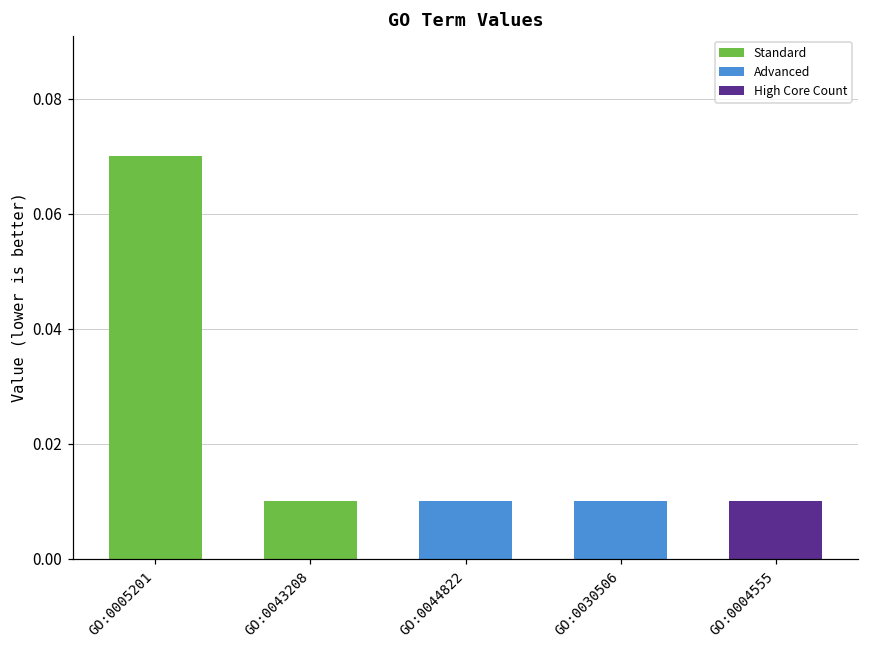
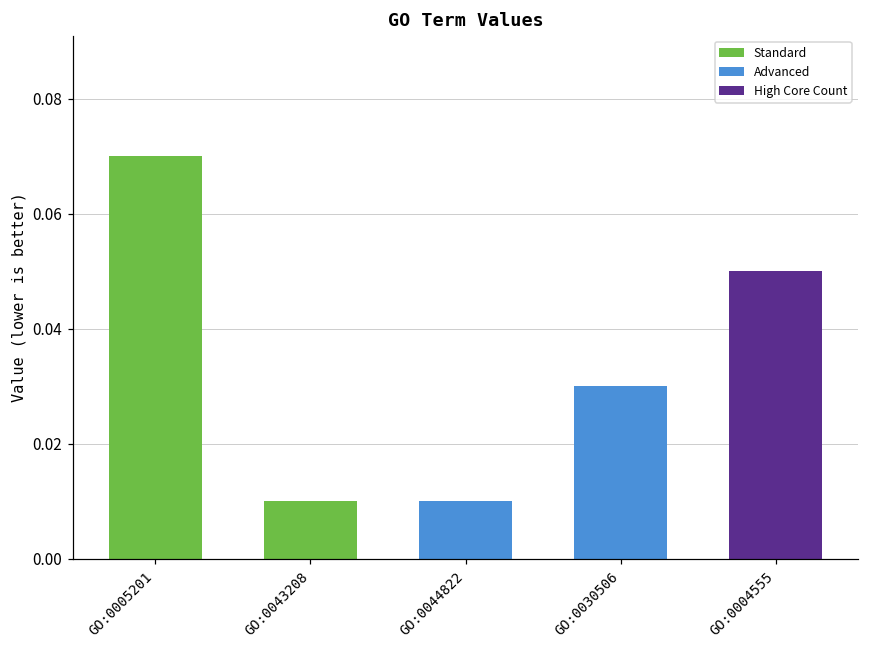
GO:0030506: 0.01 -> 0.03
GO:0004555: 0.01 -> 0.05
